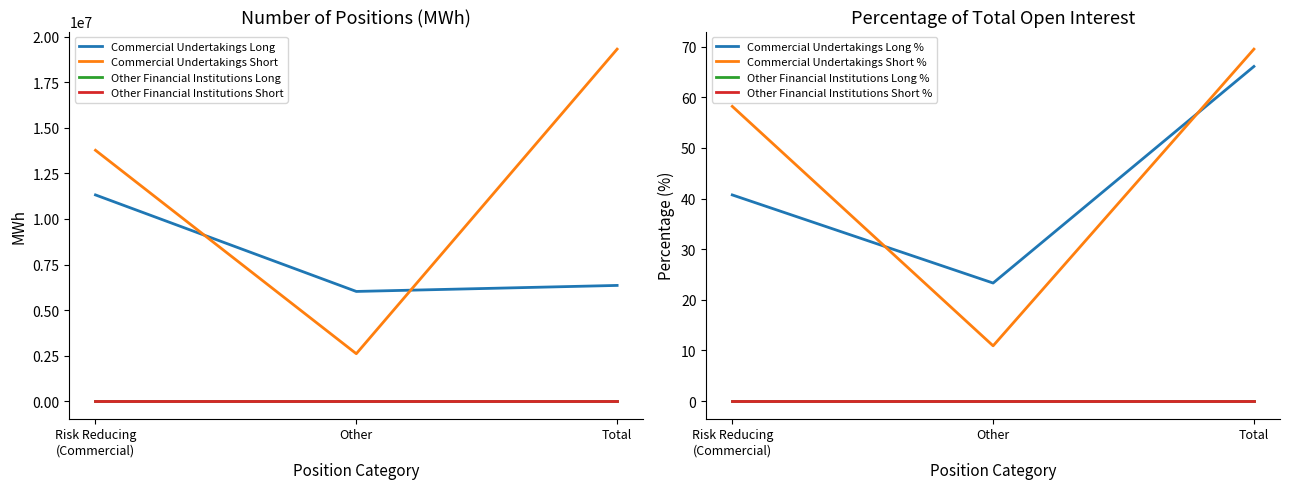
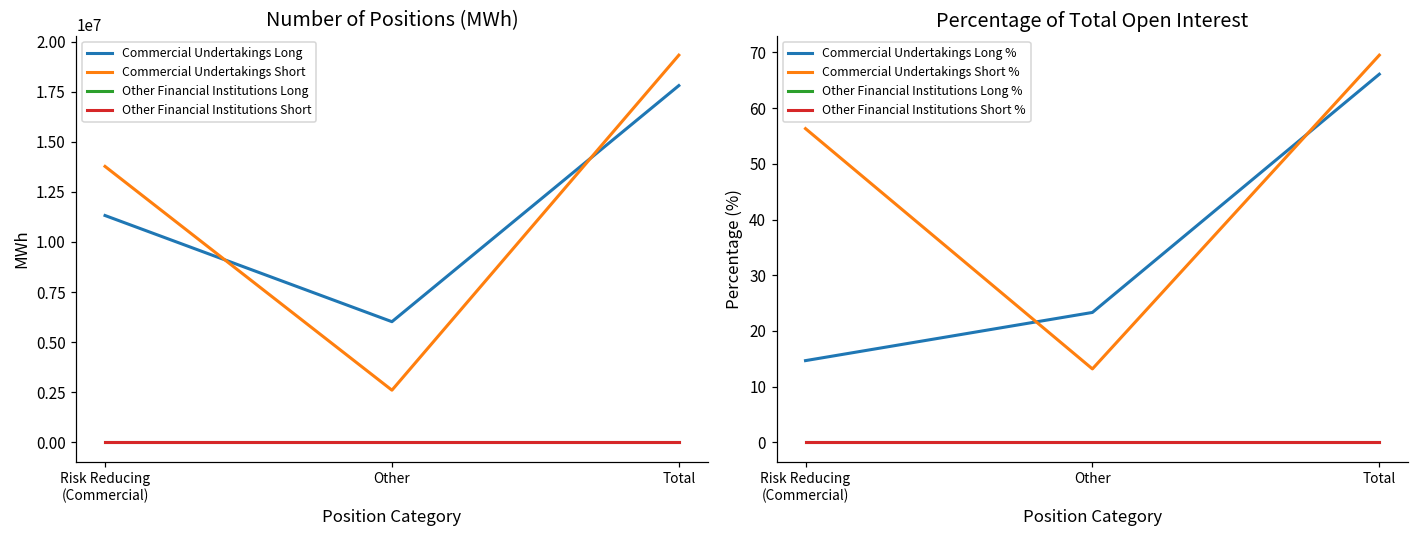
Number of Positions (MWh), Commercial Undertakings Long, Total: 6400000 -> 17800000
Percentage of Total Open Interest, Commercial Undertakings Long %, Risk Reducing (Commercial): 41 -> 15
Percentage of Total Open Interest, Commercial Undertakings Short %, Risk Reducing (Commercial): 58 -> 56
Percentage of Total Open Interest, Commercial Undertakings Short %, Other: 11 -> 13
